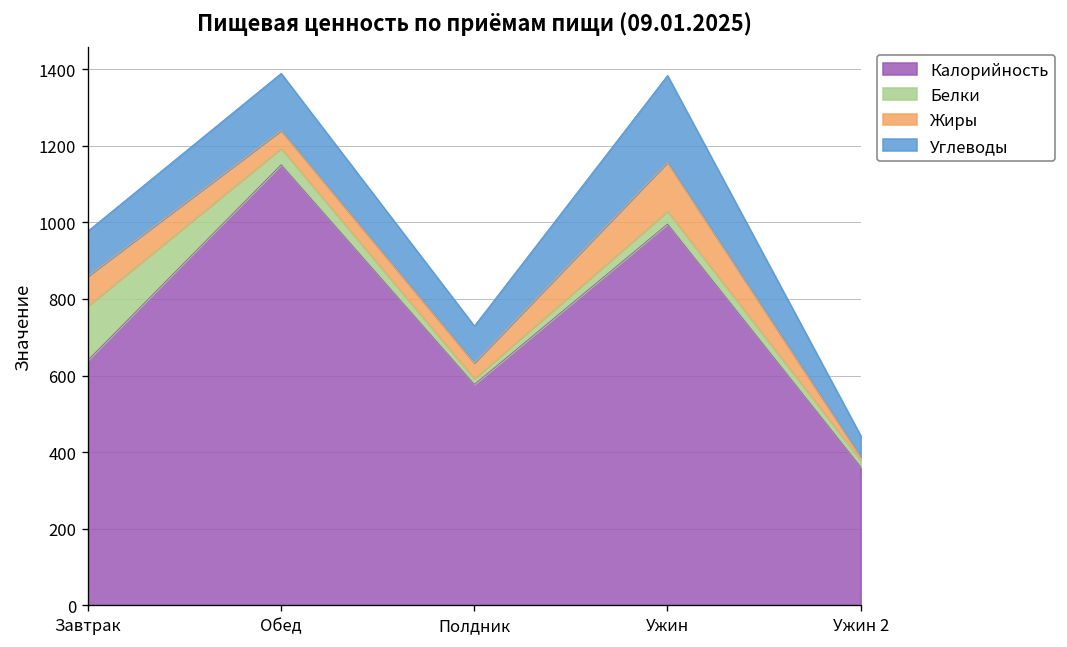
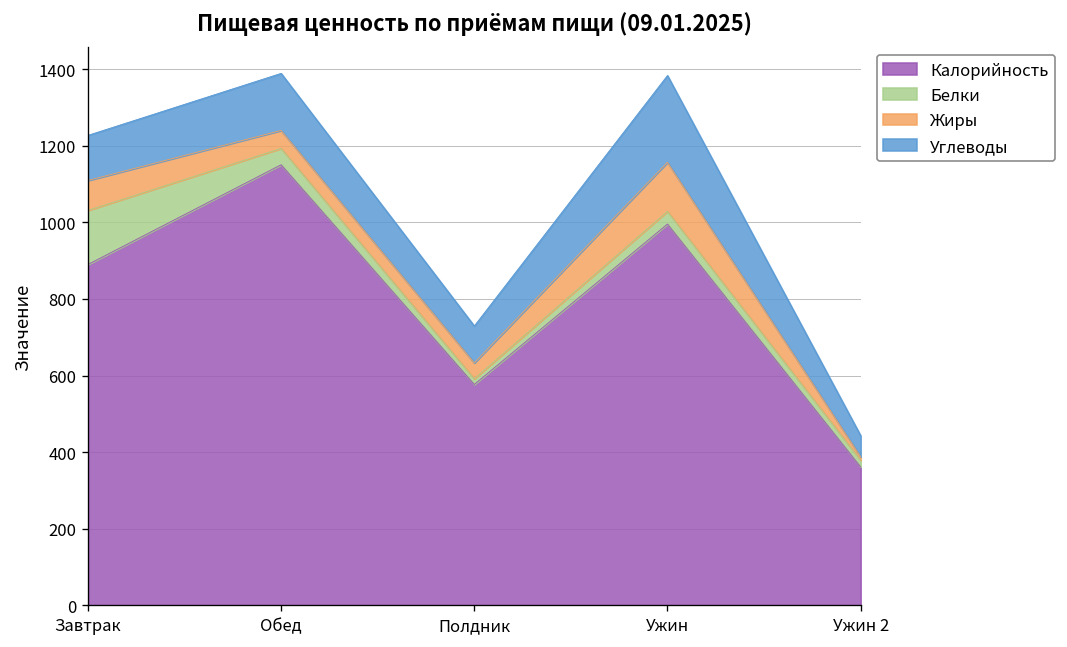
Калорийность, Завтрак: 640 -> 890
